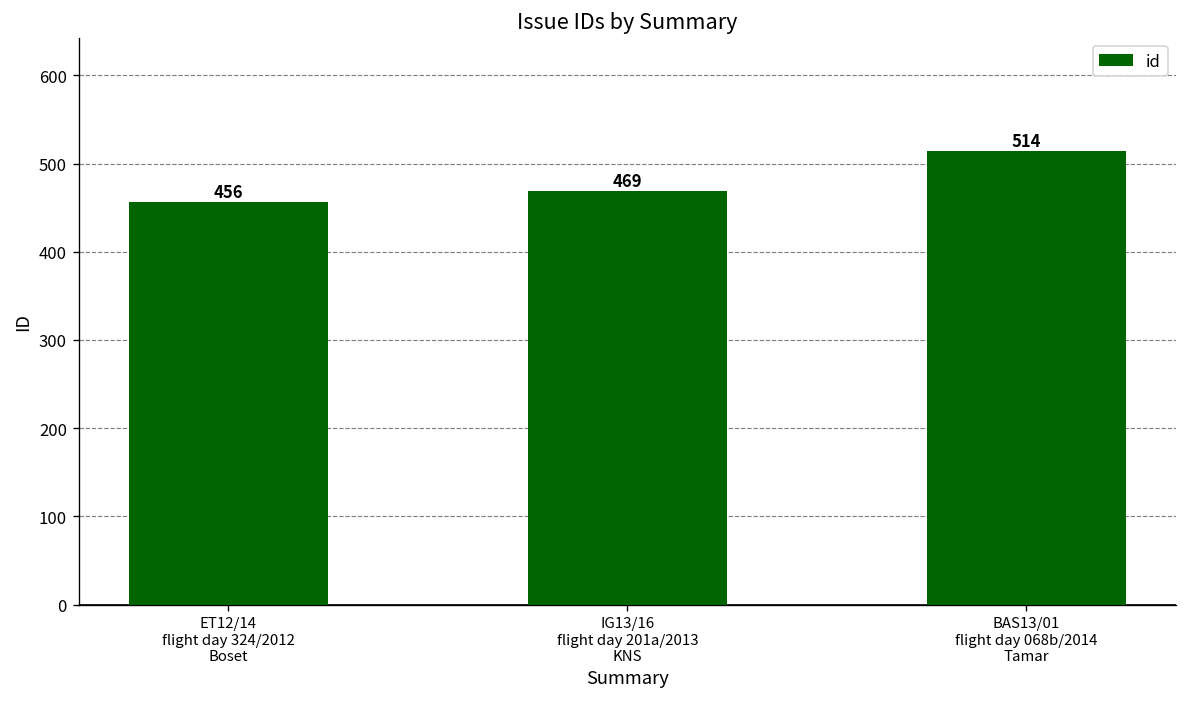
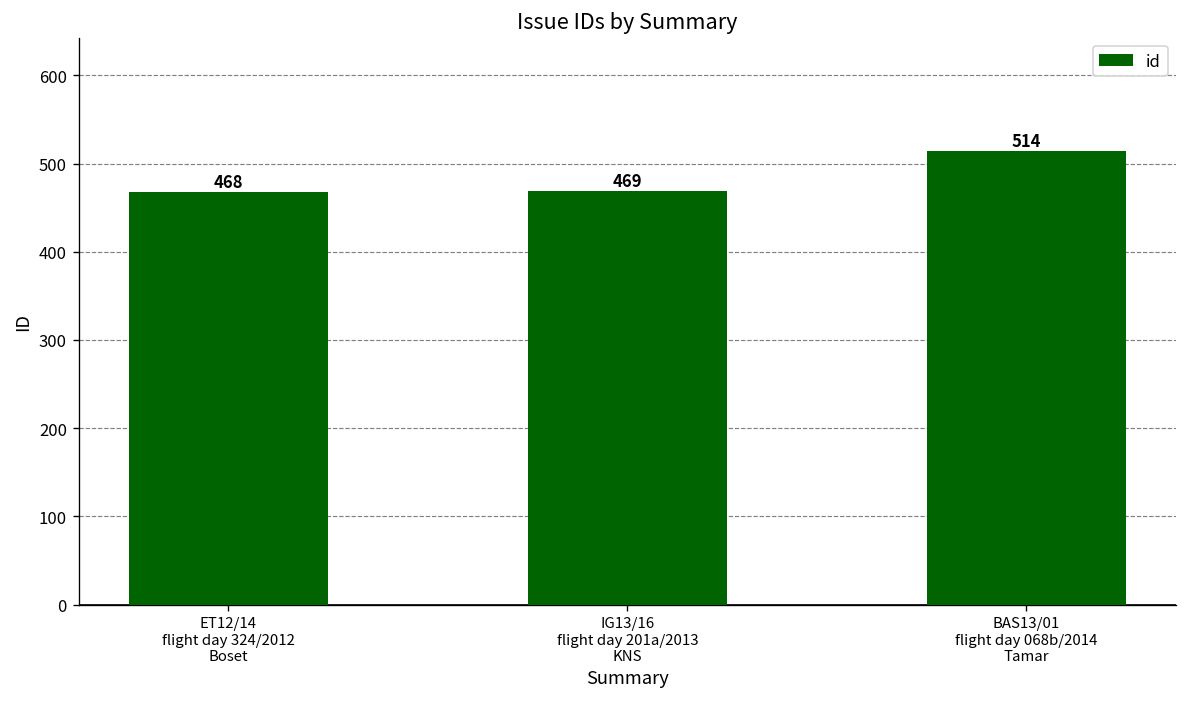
ET12/14 flight day 324/2012 Boset: 456 -> 468
